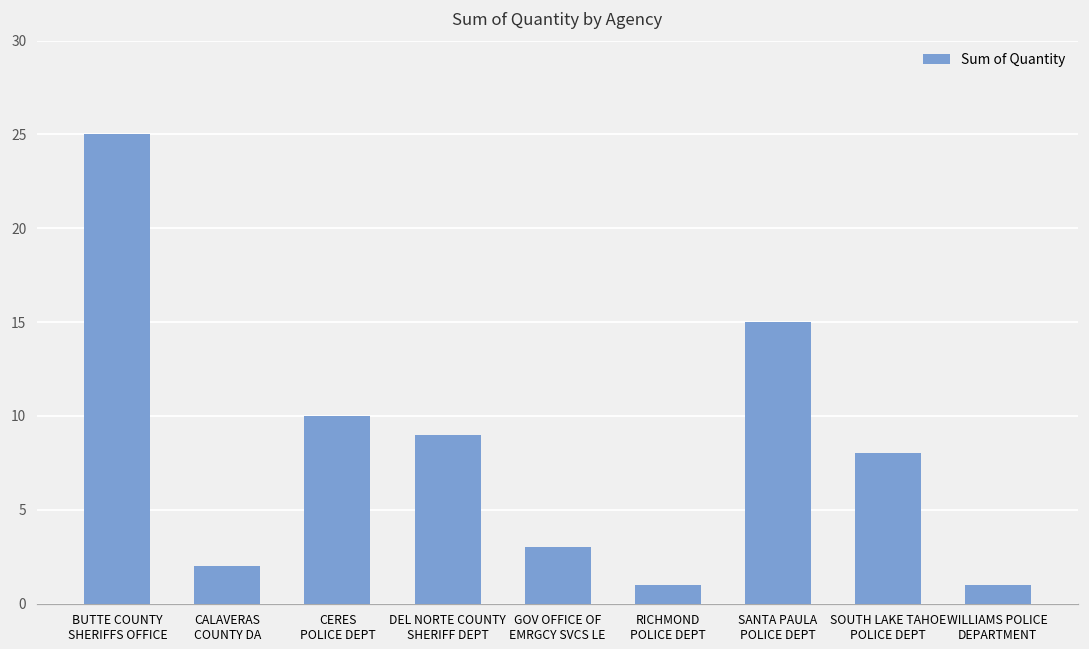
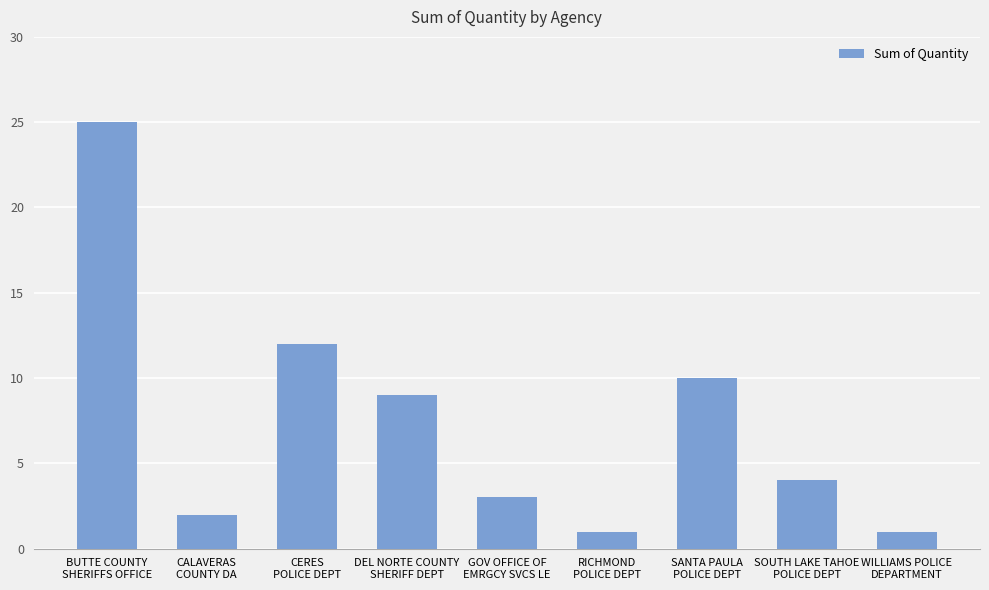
CERES POLICE DEPT: 10 -> 12
SANTA PAULA POLICE DEPT: 15 -> 10
SOUTH LAKE TAHOE POLICE DEPT: 8 -> 4
